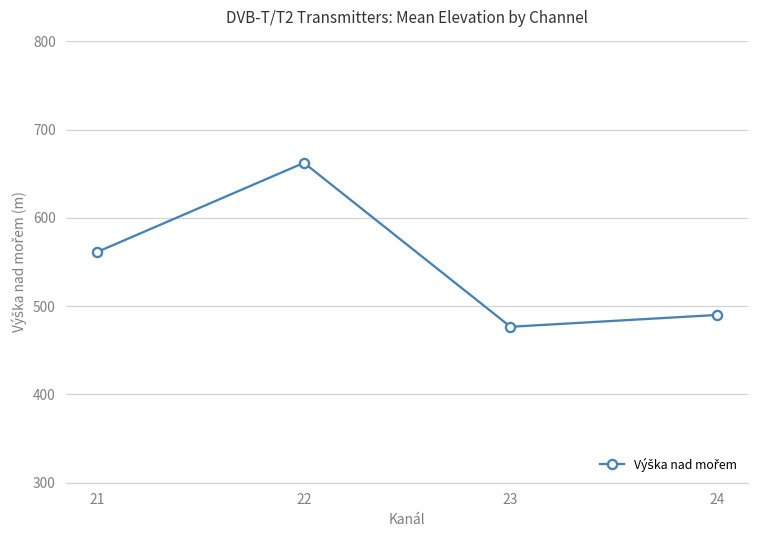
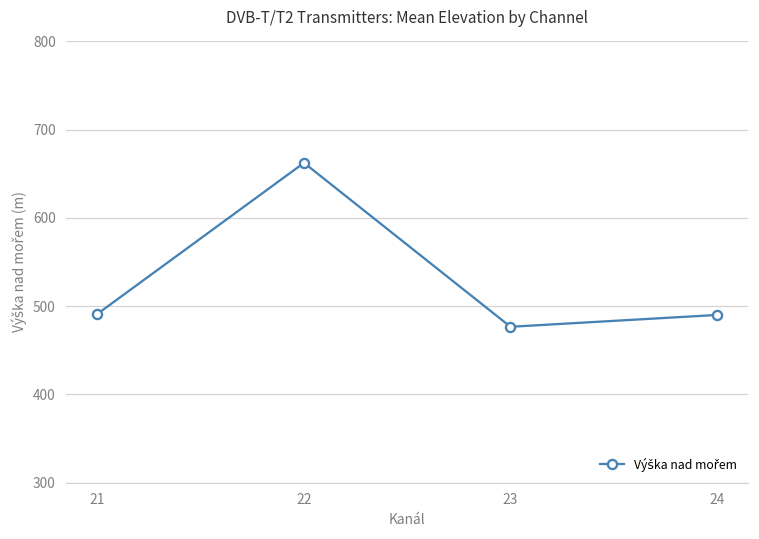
21: 560 -> 490
